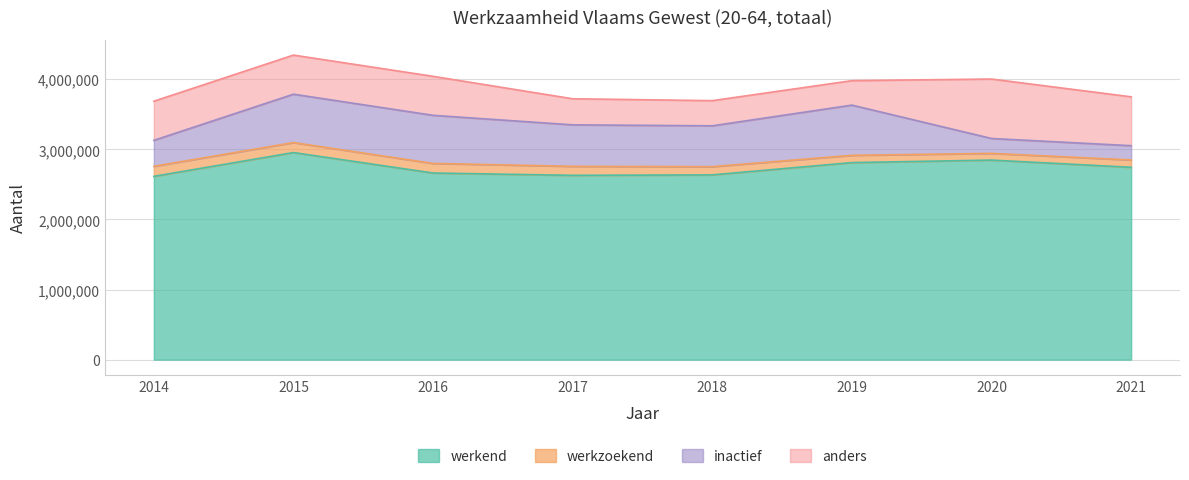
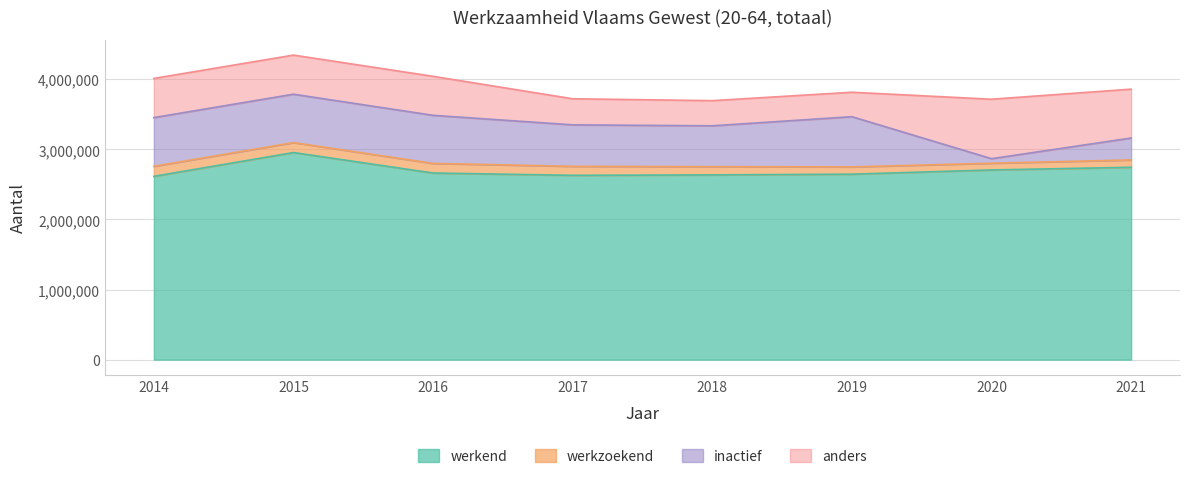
inactief, 2014: 400,000 -> 700,000
werkend, 2019: 2,800,000 -> 2,600,000
werkend, 2020: 2,800,000 -> 2,700,000
inactief, 2020: 200,000 -> 100,000
inactief, 2021: 200,000 -> 300,000
